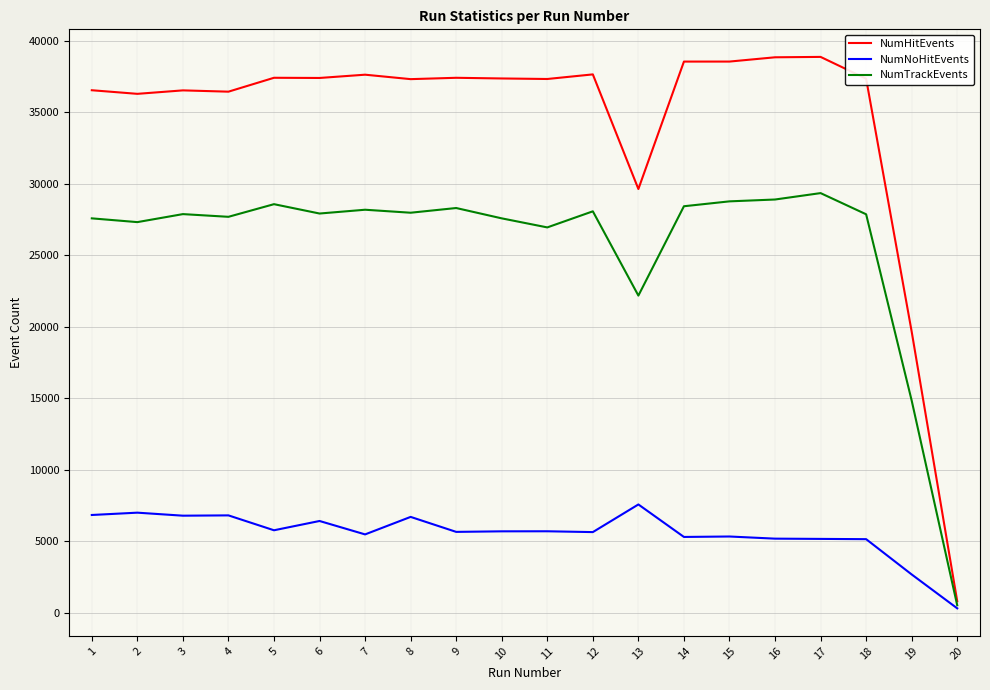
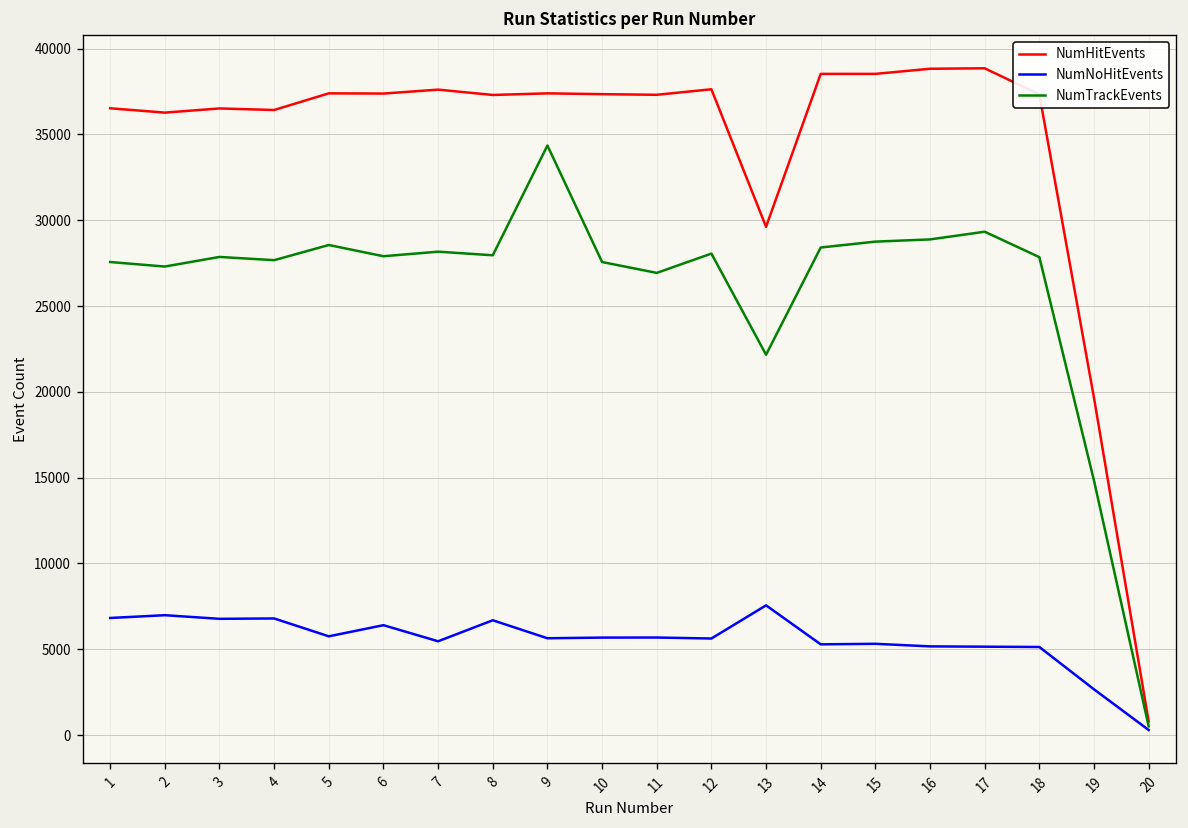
NumTrackEvents, 9: 28300 -> 34400
